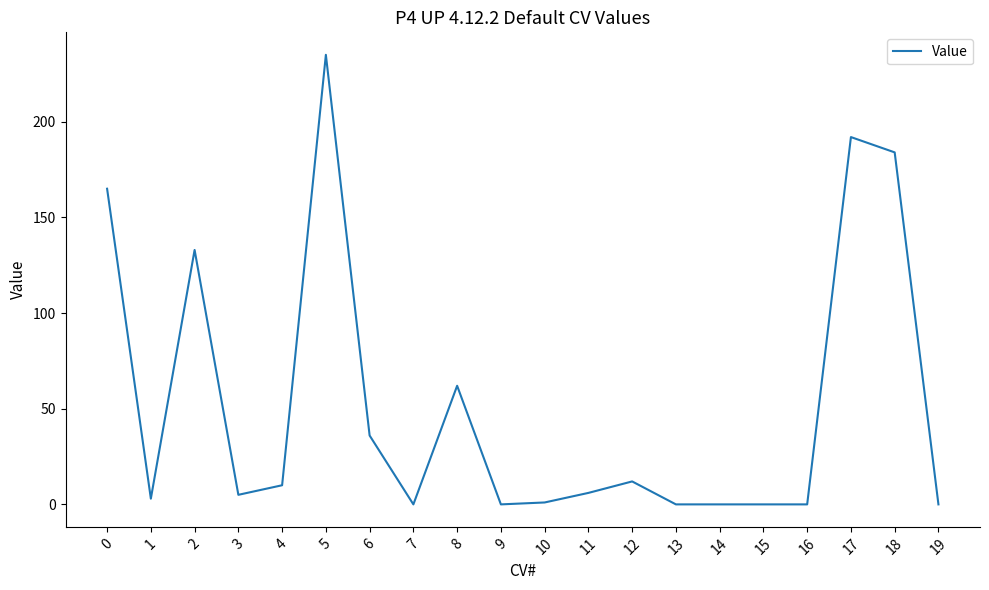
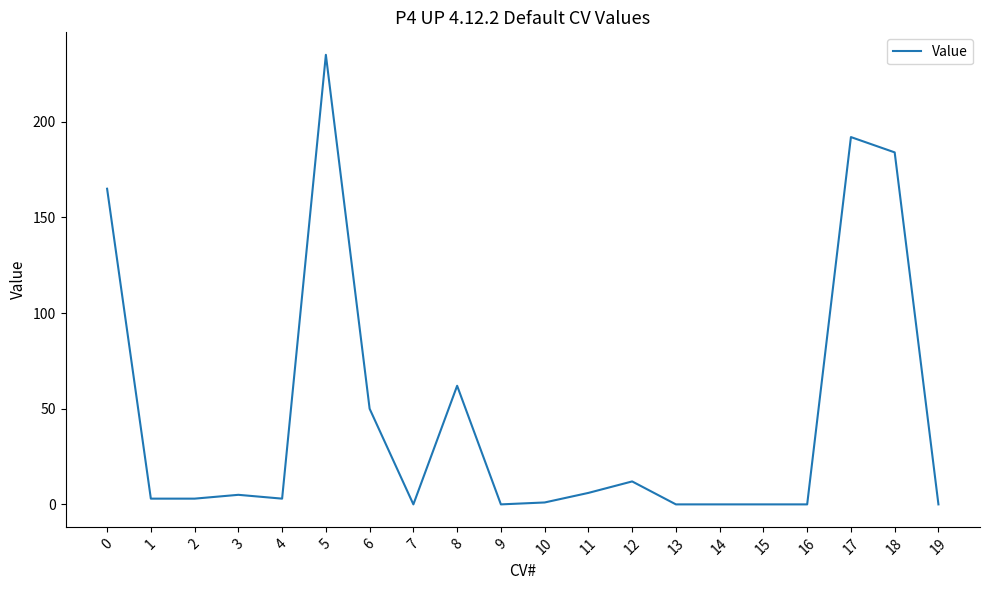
2: 133 -> 3
4: 10 -> 3
6: 36 -> 50
